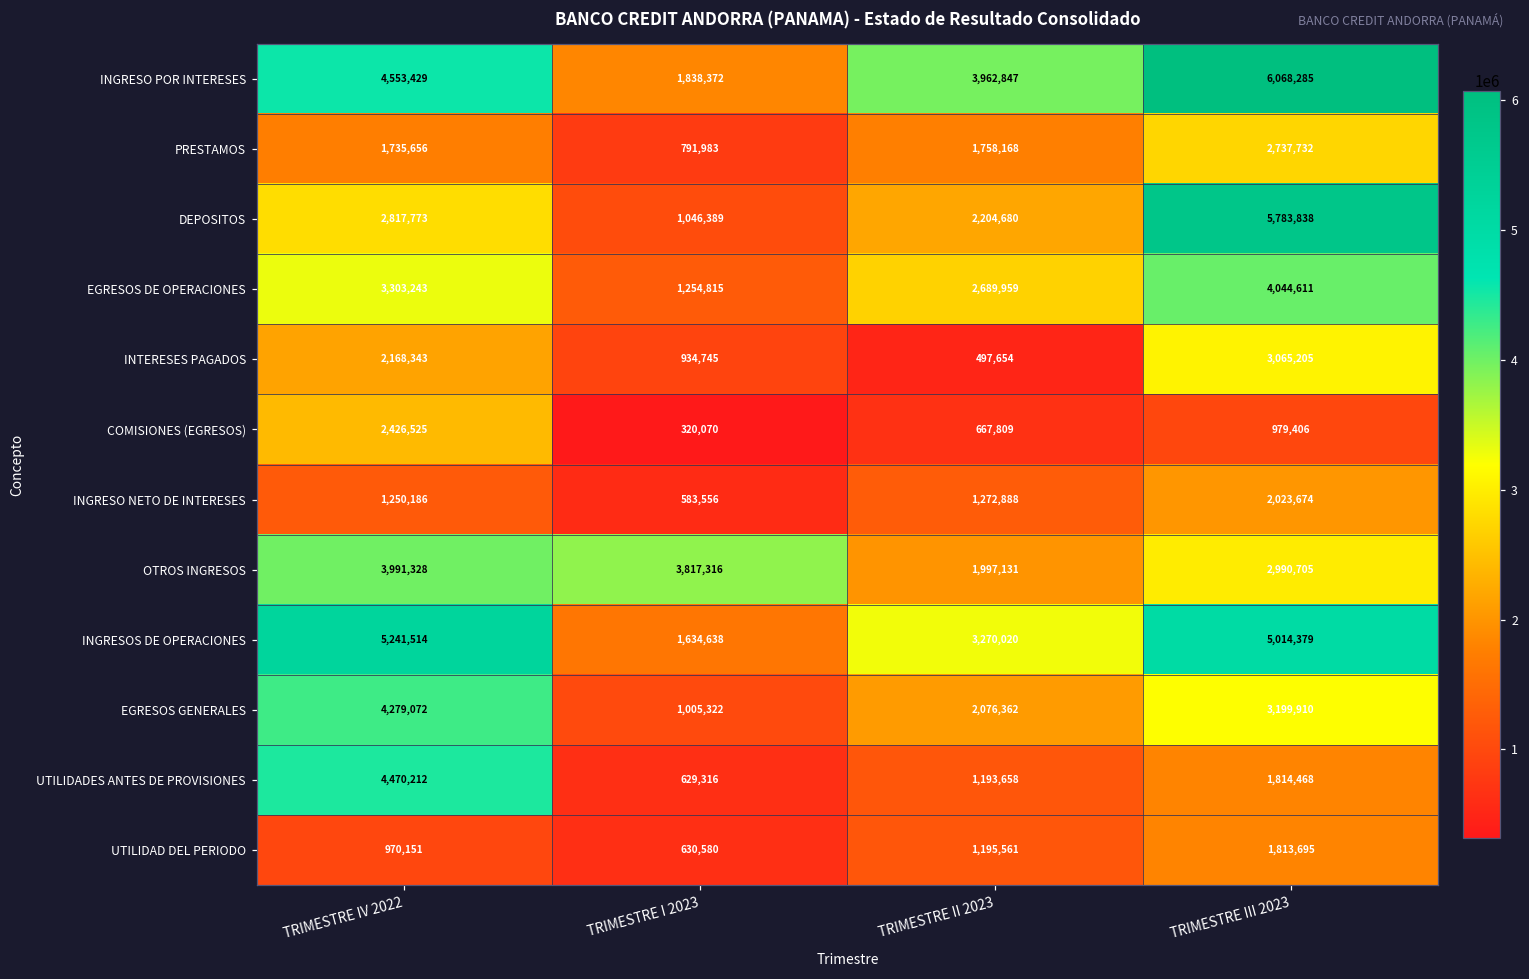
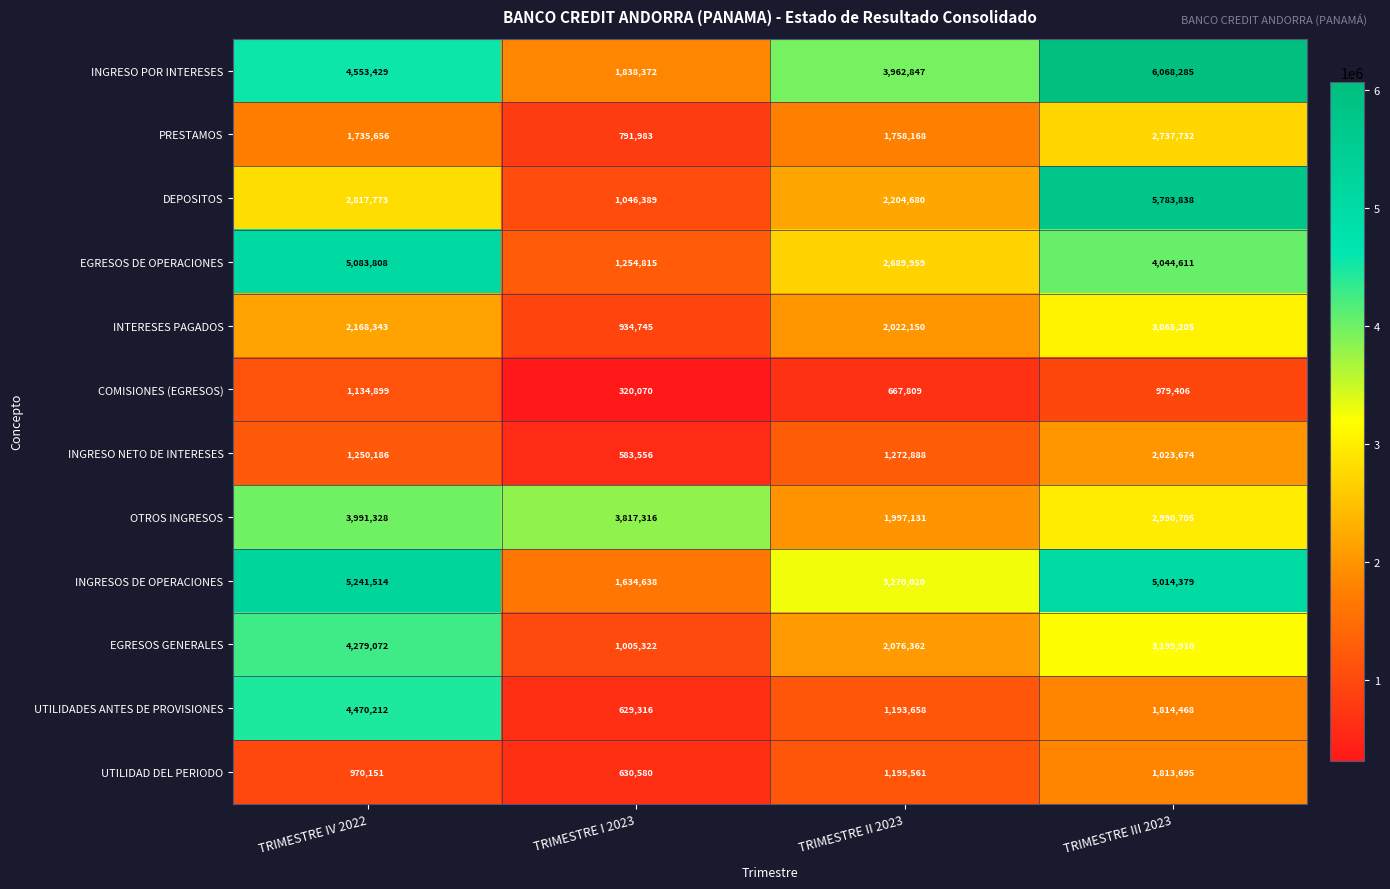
EGRESOS DE OPERACIONES, TRIMESTRE IV 2022: 3,303,243 -> 5,083,808
INTERESES PAGADOS, TRIMESTRE II 2023: 497,654 -> 2,022,150
COMISIONES (EGRESOS), TRIMESTRE IV 2022: 2,426,525 -> 1,134,899
